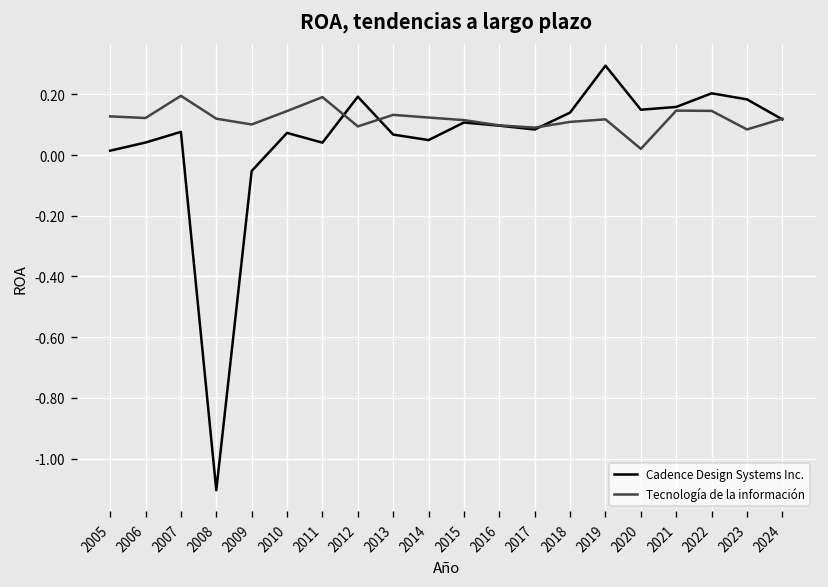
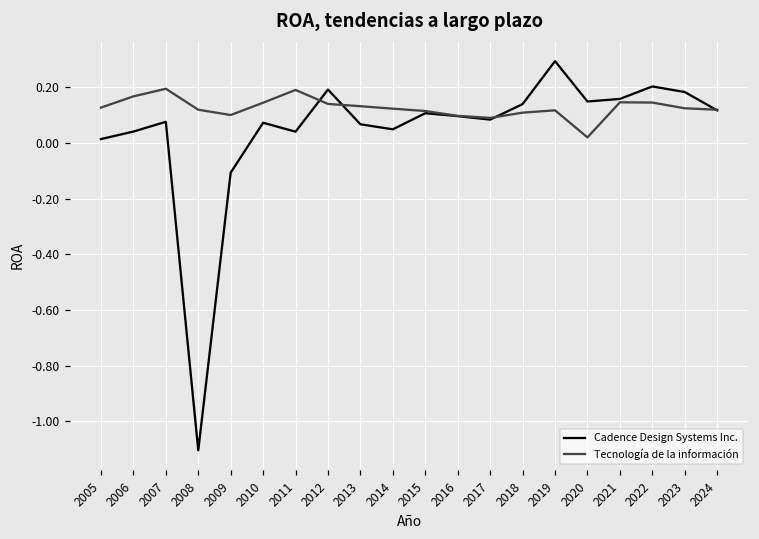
Tecnología de la información, 2006: 0.12 -> 0.17
Cadence Design Systems Inc., 2009: -0.05 -> -0.11
Tecnología de la información, 2012: 0.09 -> 0.14
Tecnología de la información, 2023: 0.08 -> 0.13
